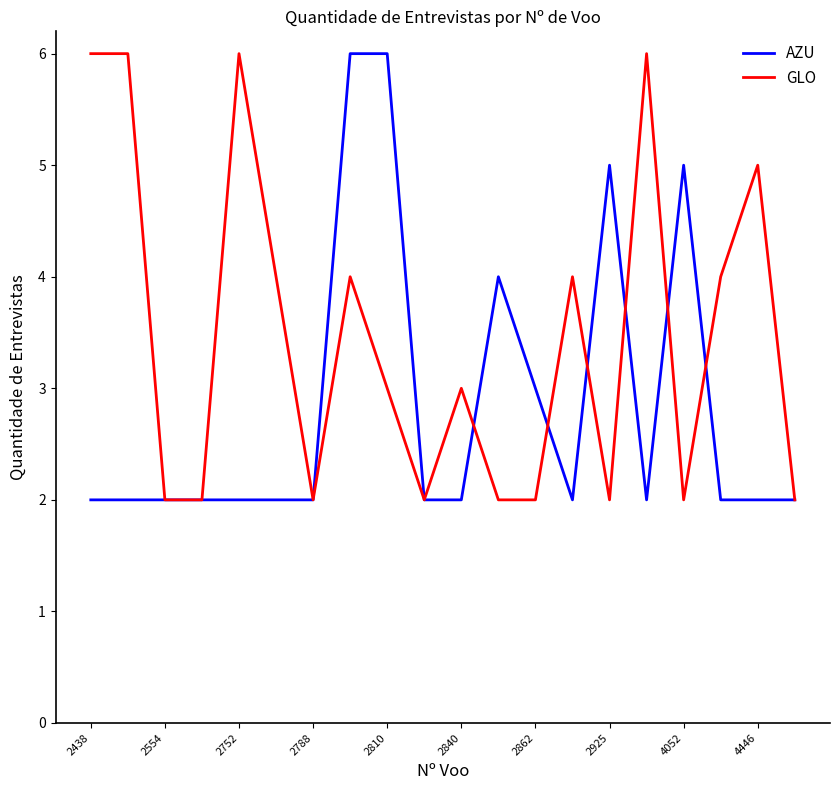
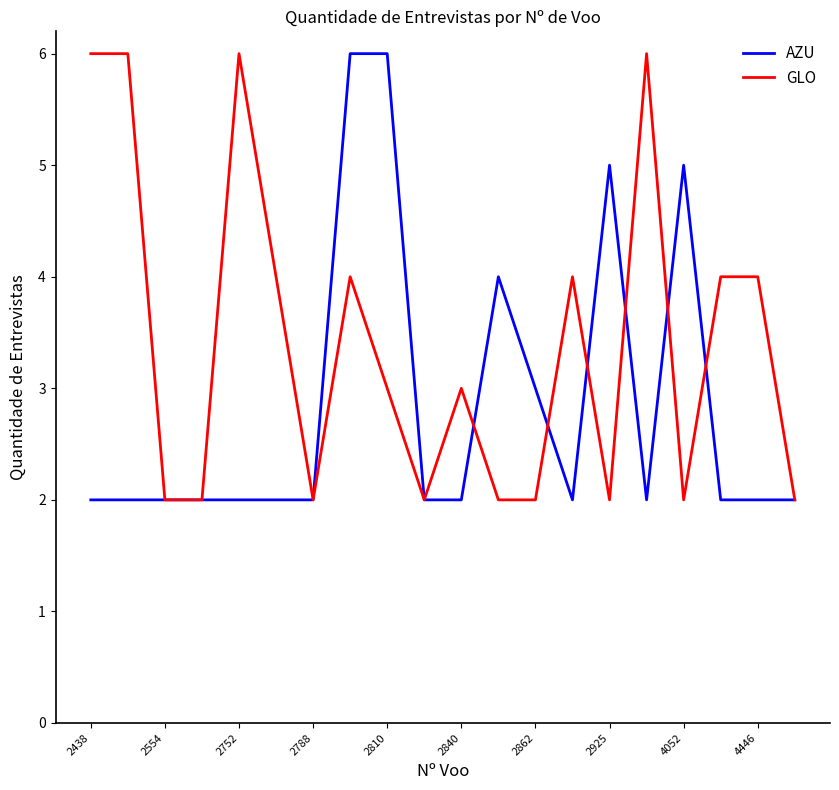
GLO, 4446: 5 -> 4
